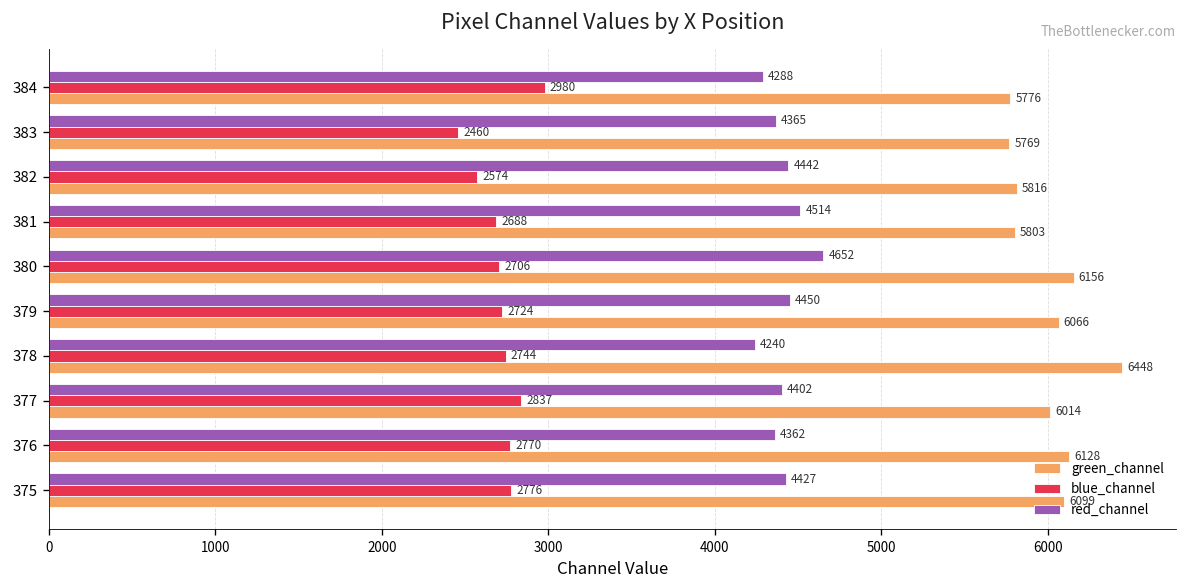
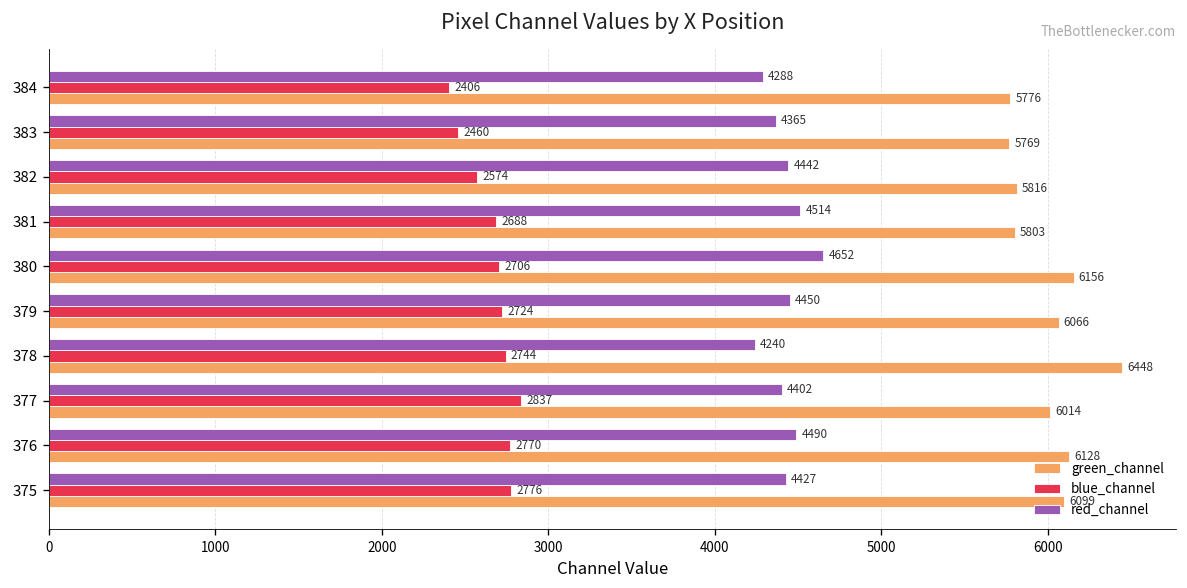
blue_channel, 384: 2980 -> 2406
red_channel, 376: 4362 -> 4490
